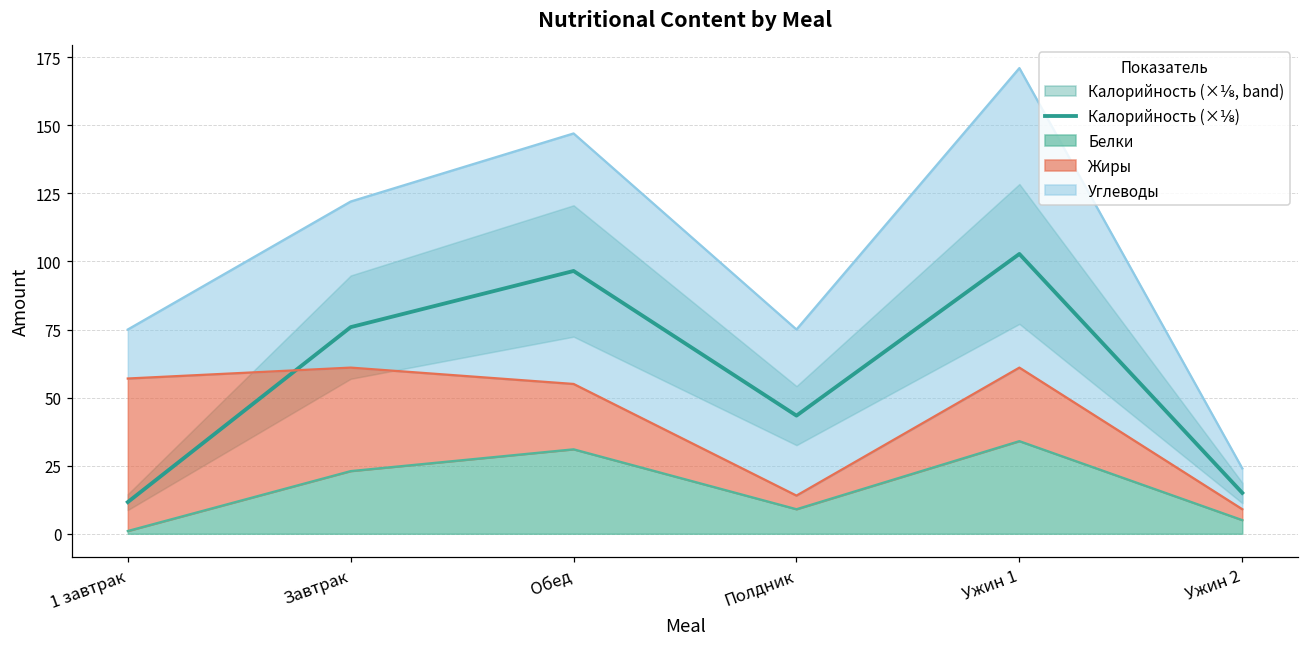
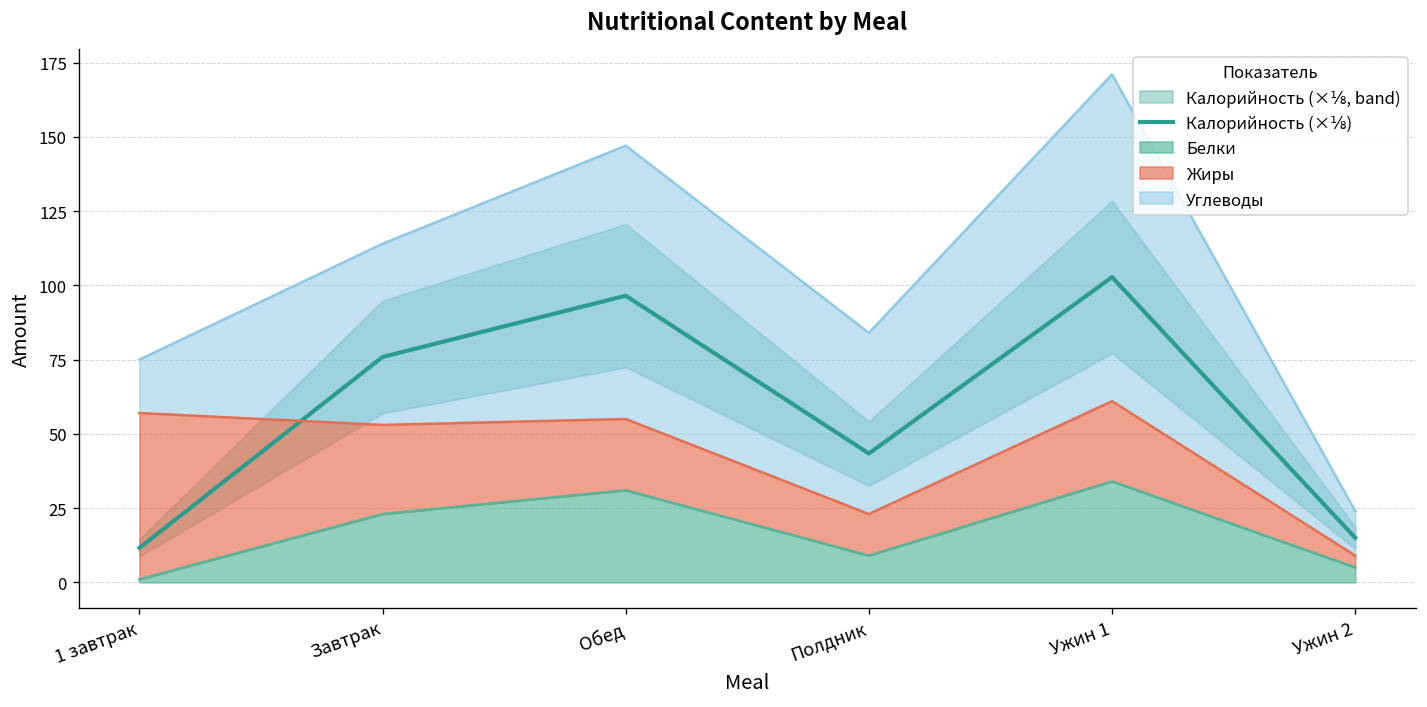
Жиры, Завтрак: 38 -> 30
Жиры, Полдник: 5 -> 14
